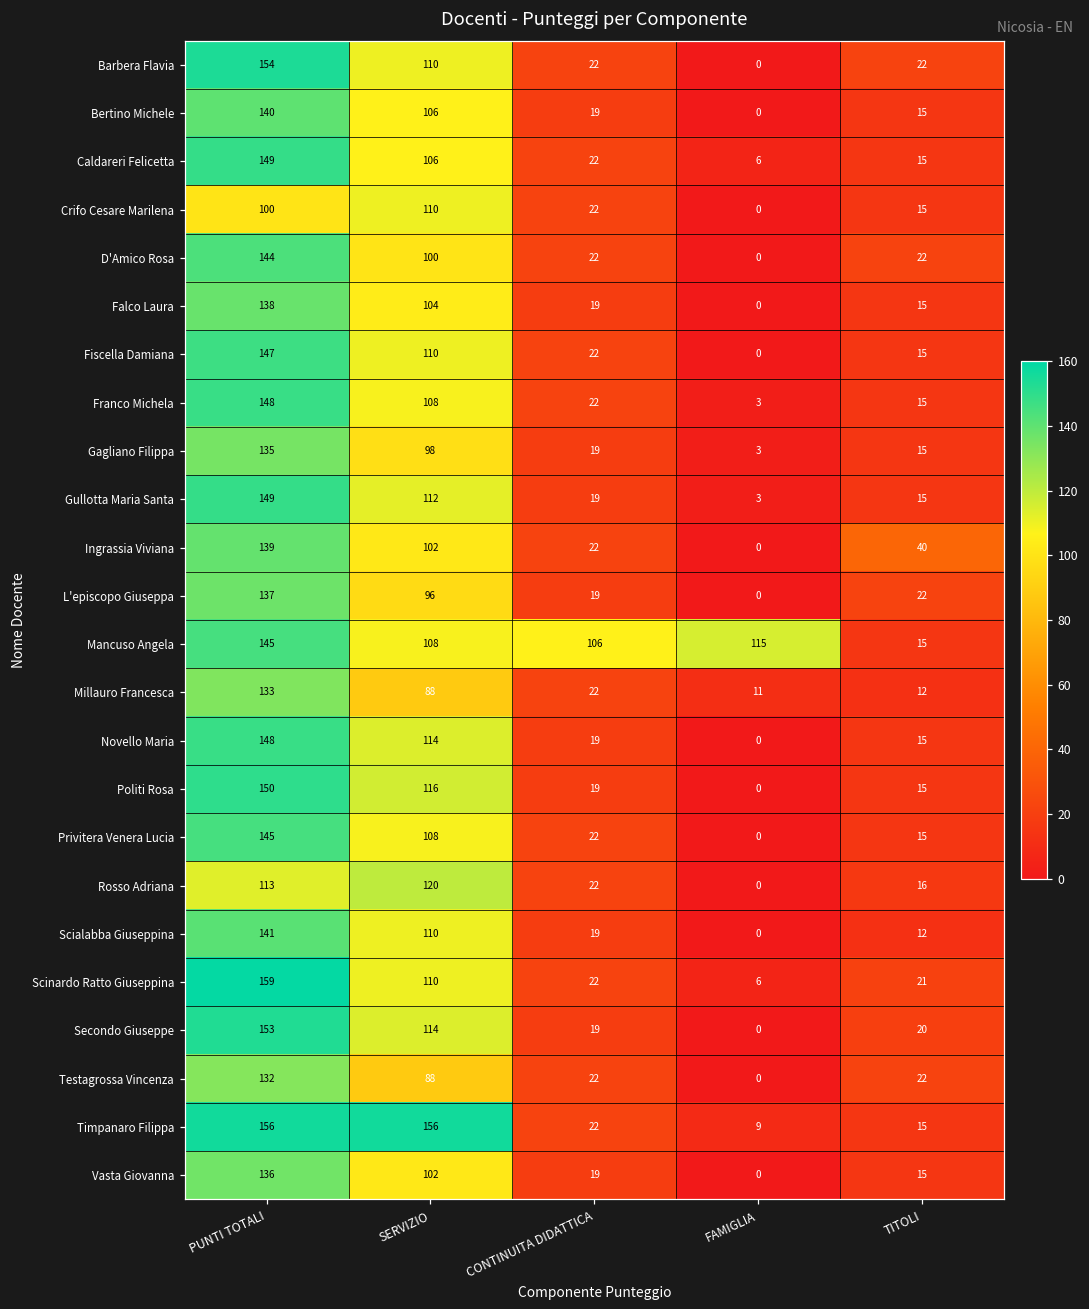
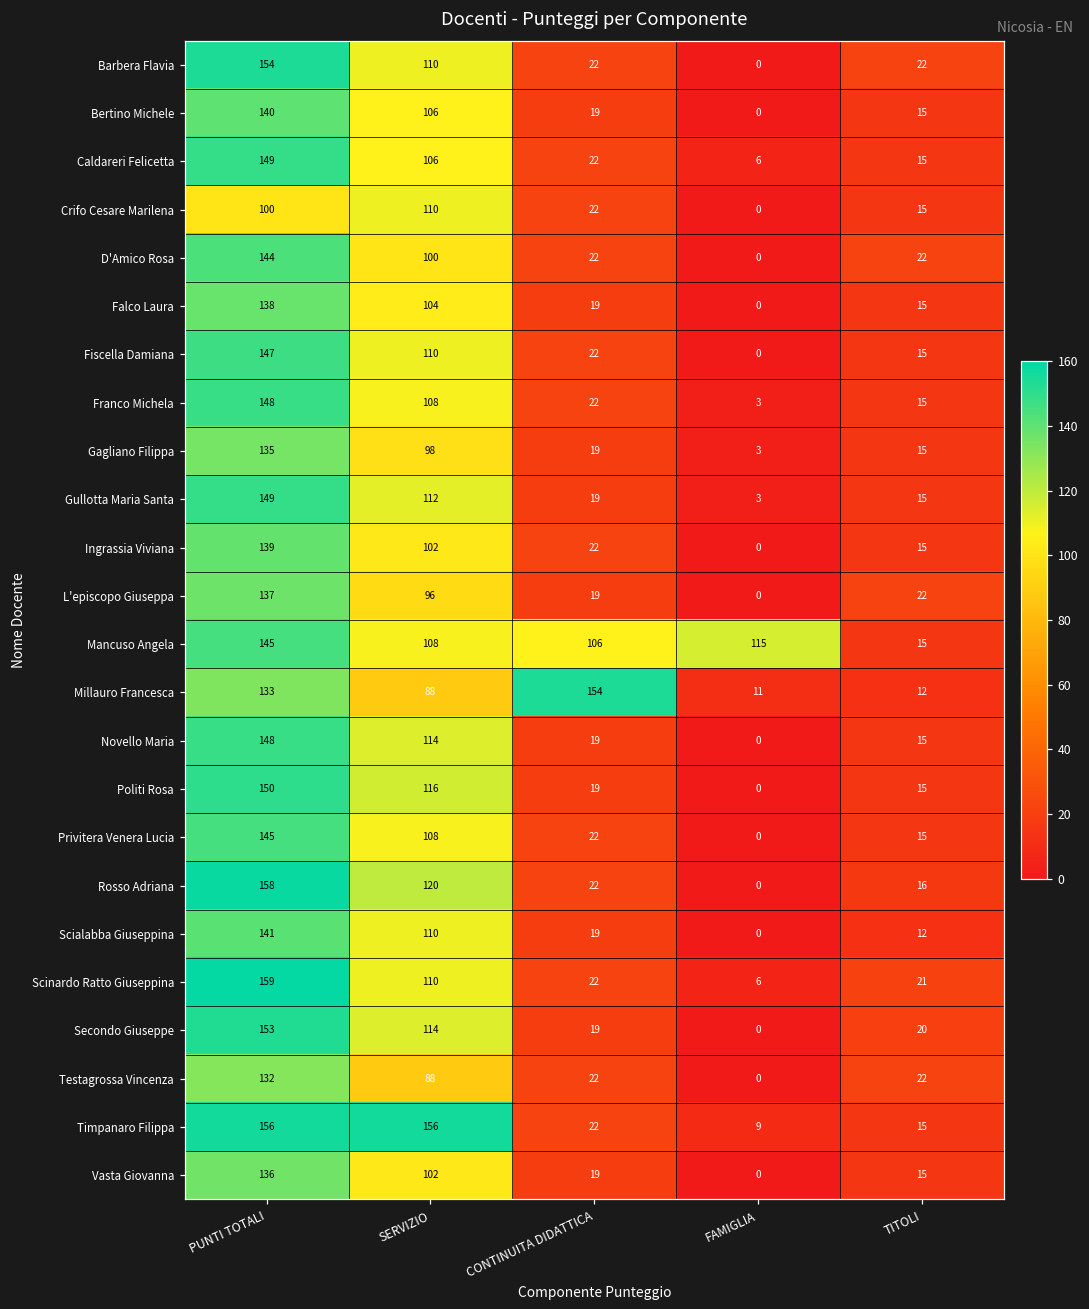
Ingrassia Viviana, TITOLI: 40 -> 15
Millauro Francesca, CONTINUITA DIDATTICA: 22 -> 154
Rosso Adriana, PUNTI TOTALI: 113 -> 158
